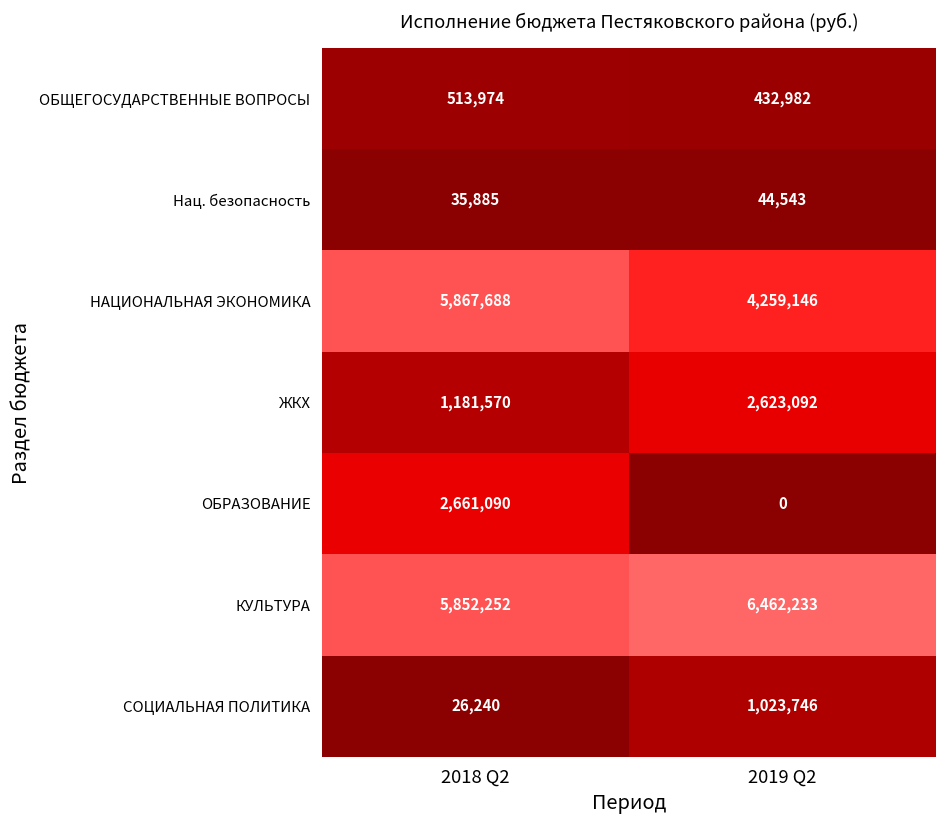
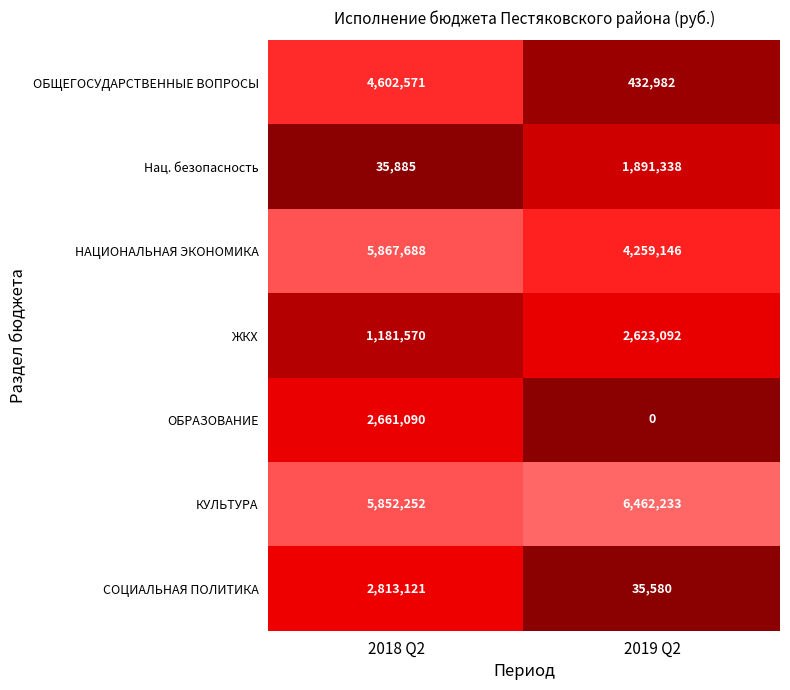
ОБЩЕГОСУДАРСТВЕННЫЕ ВОПРОСЫ, 2018 Q2: 513,974 -> 4,602,571
Нац. безопасность, 2019 Q2: 44,543 -> 1,891,338
СОЦИАЛЬНАЯ ПОЛИТИКА, 2018 Q2: 26,240 -> 2,813,121
СОЦИАЛЬНАЯ ПОЛИТИКА, 2019 Q2: 1,023,746 -> 35,580
